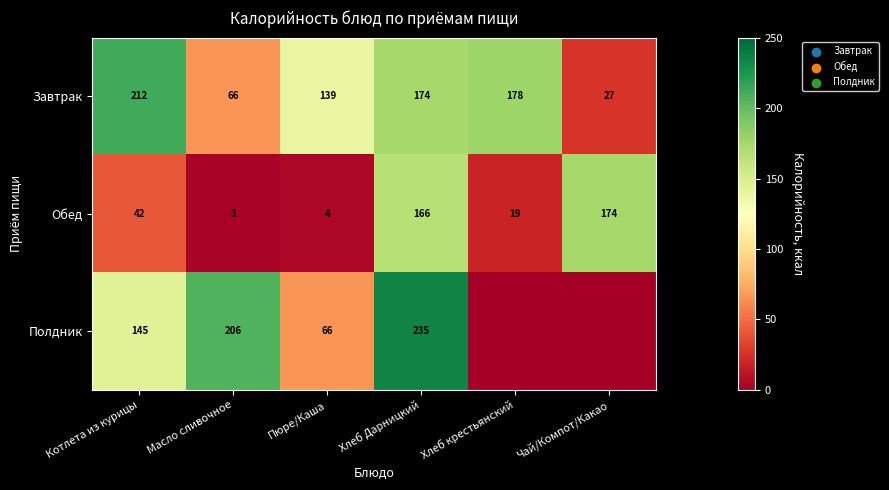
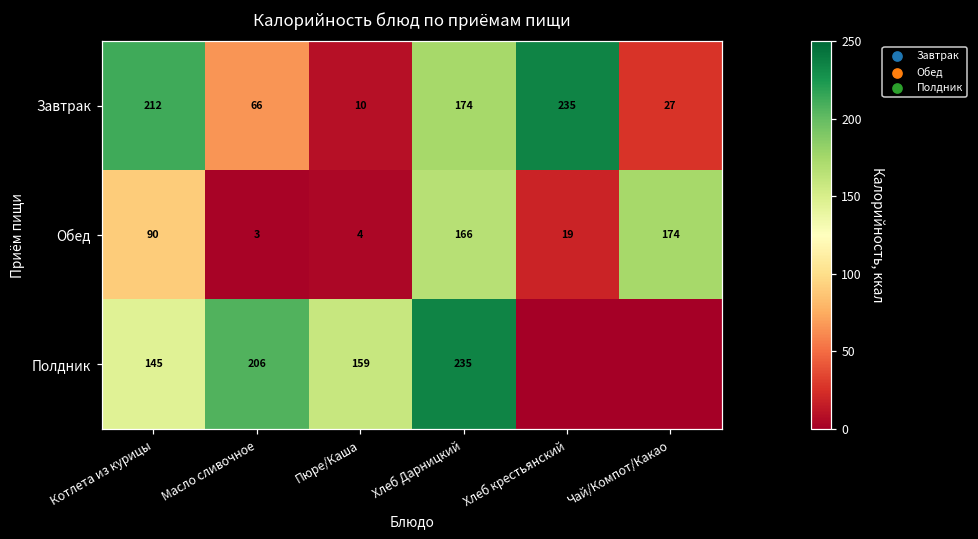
Завтрак, Пюре/Каша: 139 -> 10
Завтрак, Хлеб крестьянский: 178 -> 235
Обед, Котлета из курицы: 42 -> 90
Полдник, Пюре/Каша: 66 -> 159
